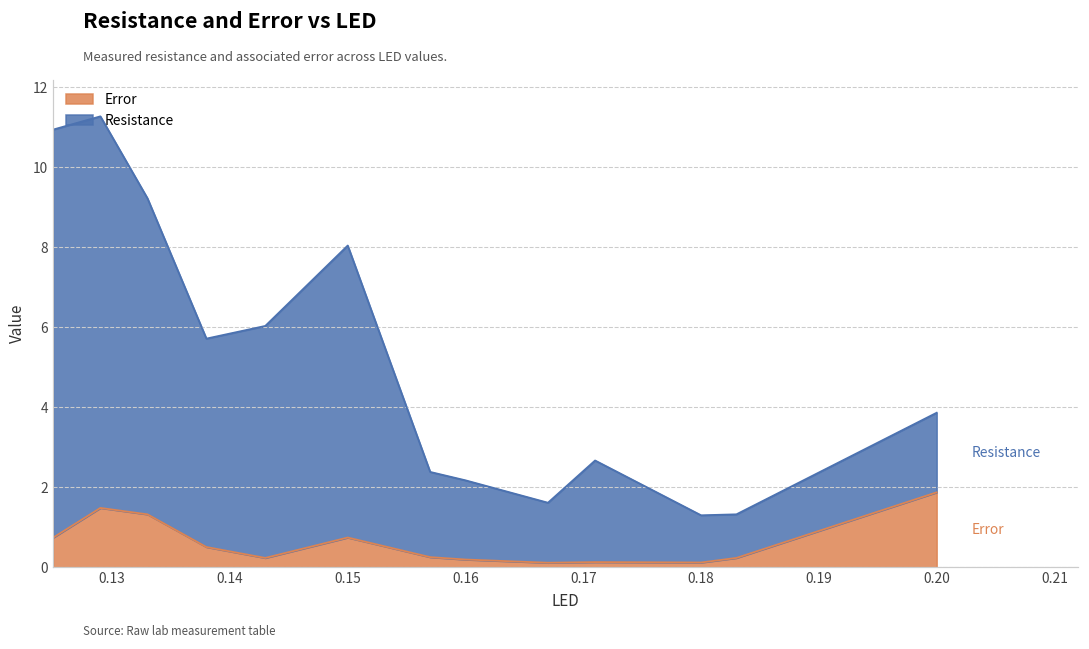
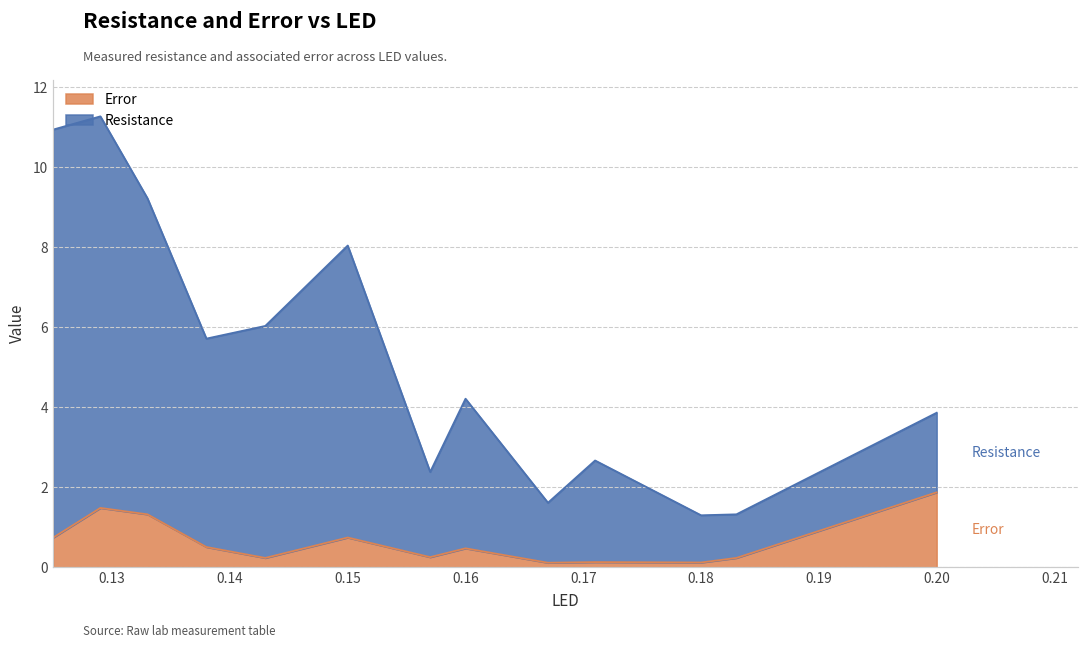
Error, 0.16: 0.2 -> 0.5
Resistance, 0.16: 2.0 -> 3.7
